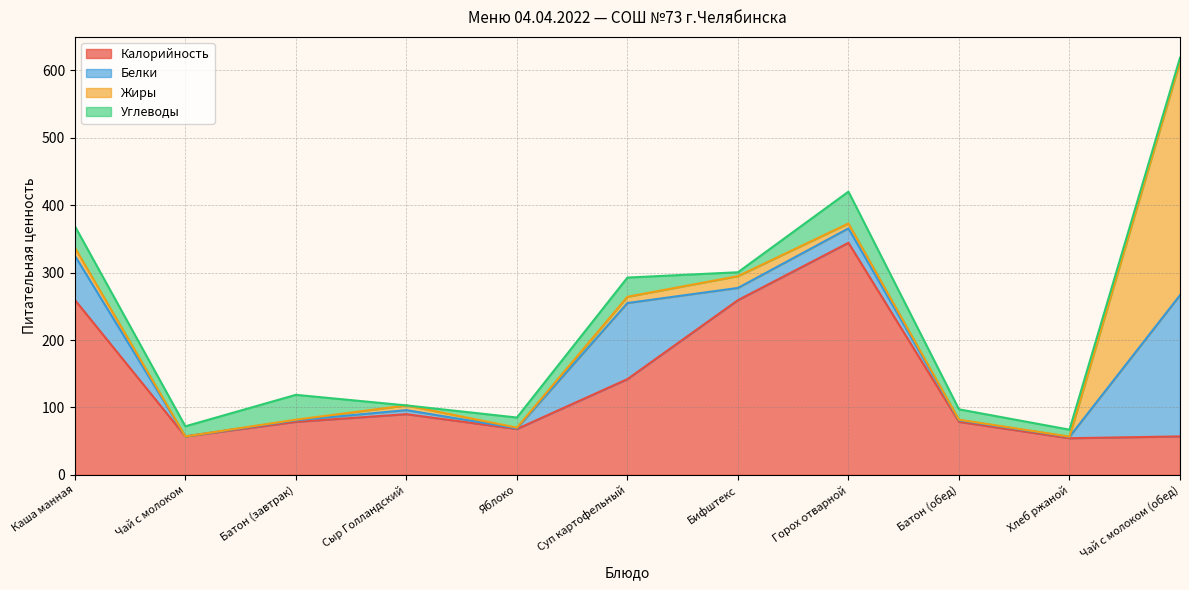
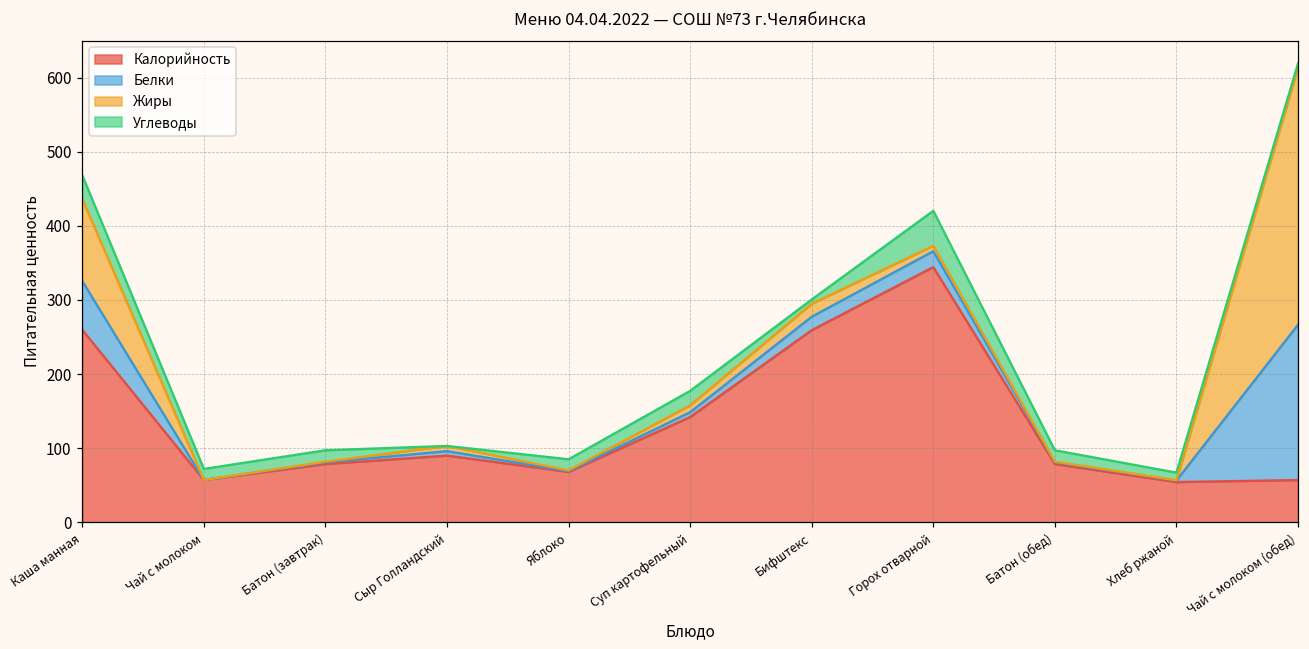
Жиры, Каша манная: 10 -> 110
Углеводы, Батон (завтрак): 40 -> 20
Белки, Суп картофельный: 110 -> 10
Углеводы, Суп картофельный: 30 -> 20
